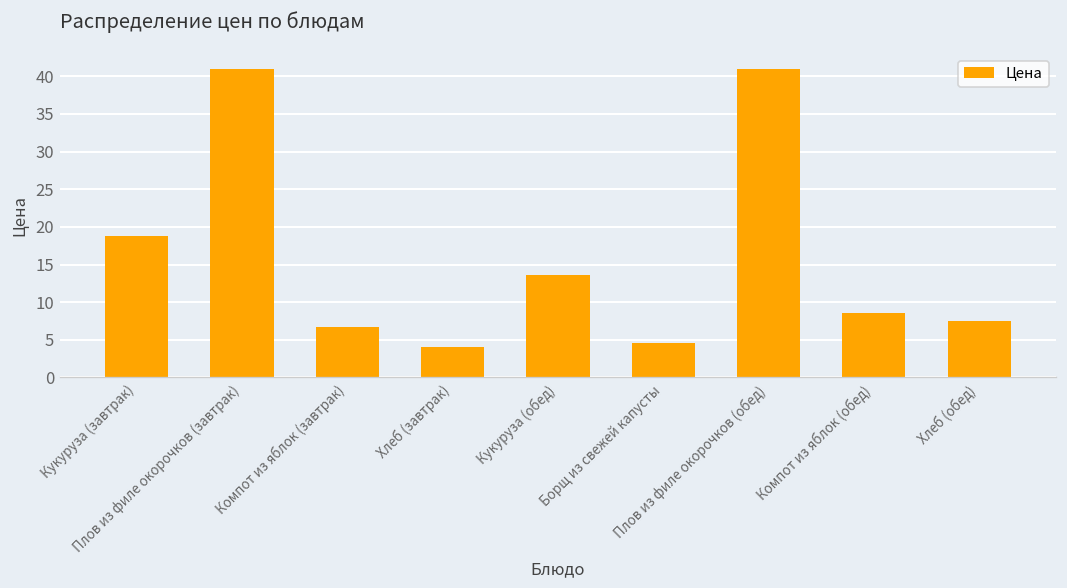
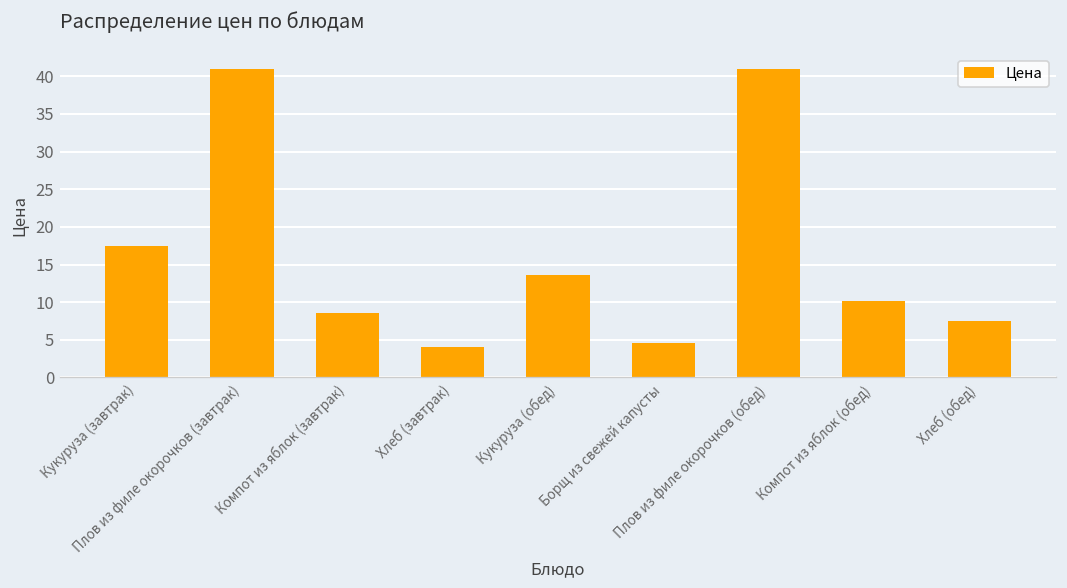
Кукуруза (завтрак): 19 -> 17
Компот из яблок (завтрак): 7 -> 9
Компот из яблок (обед): 9 -> 10
